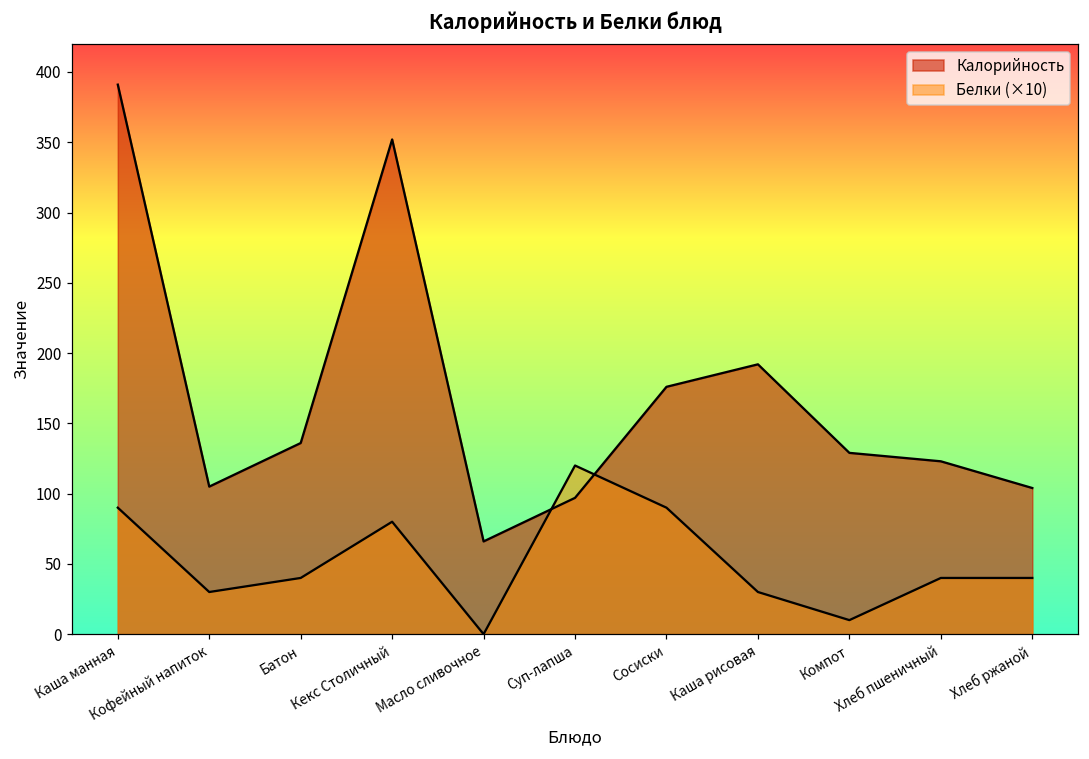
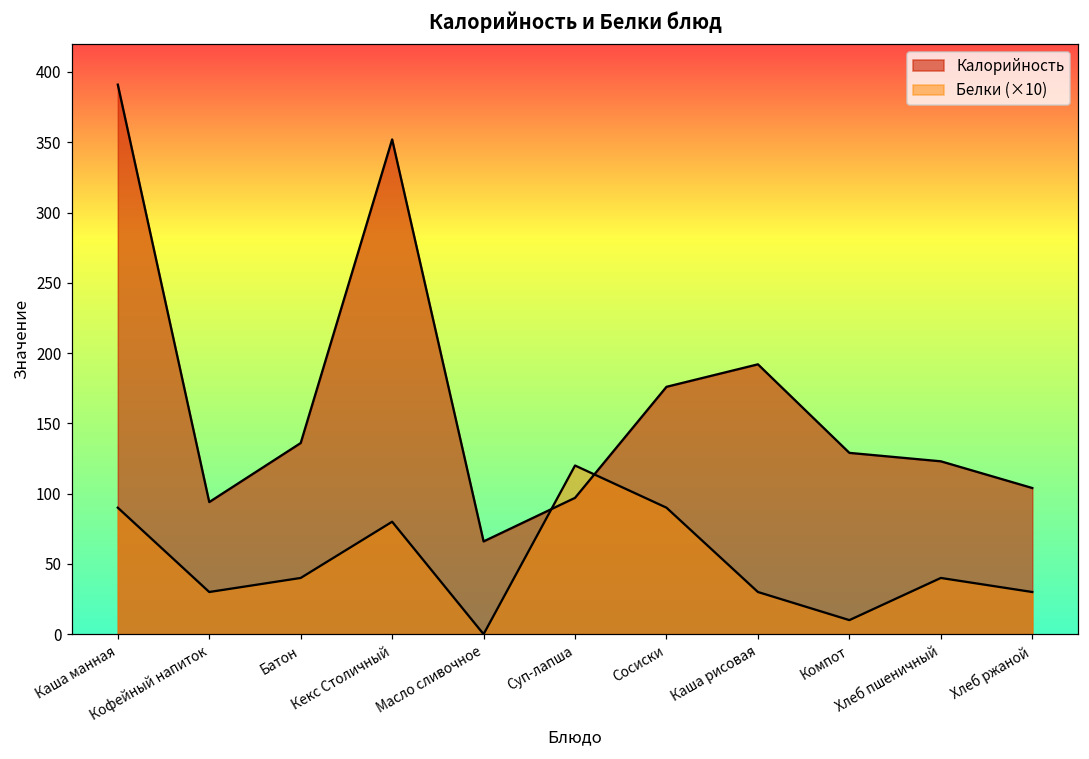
Калорийность, Кофейный напиток: 105 -> 94
Белки (×10), Хлеб ржаной: 40 -> 30
